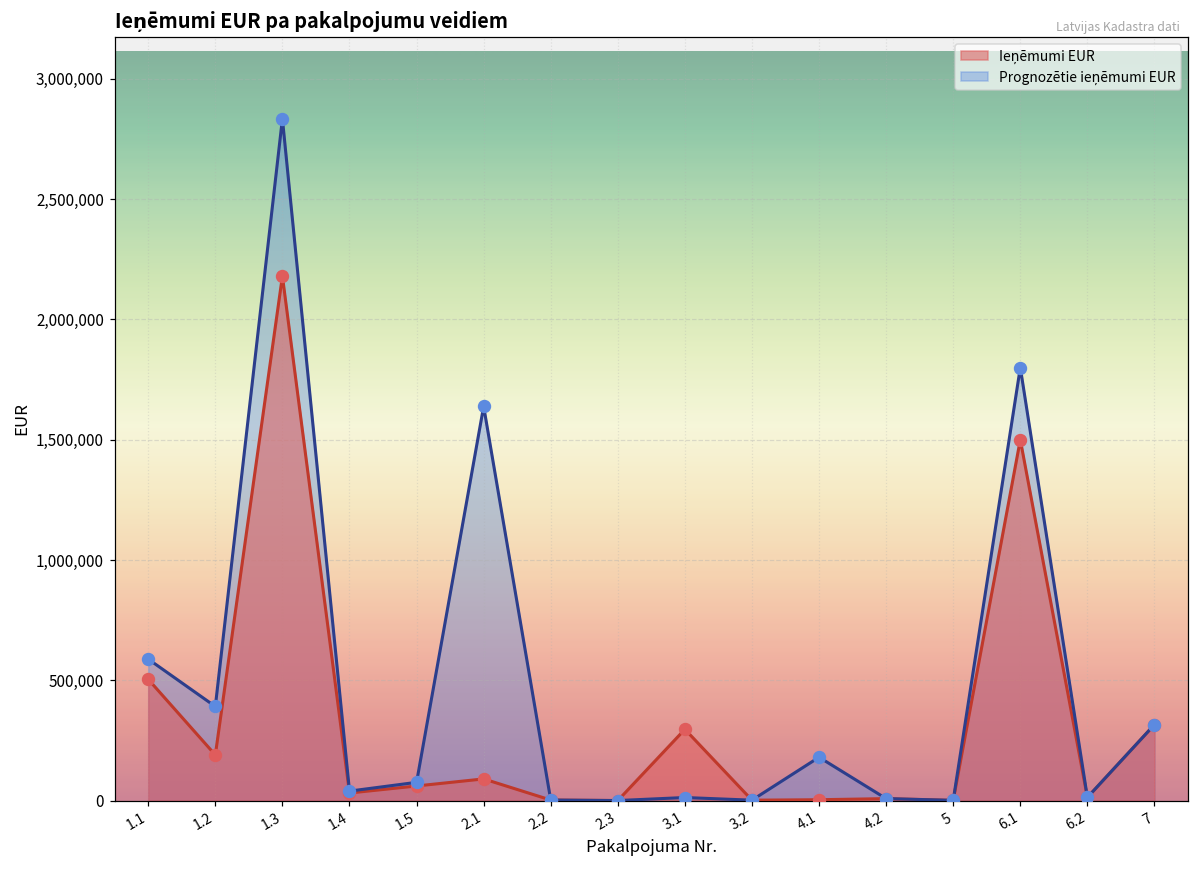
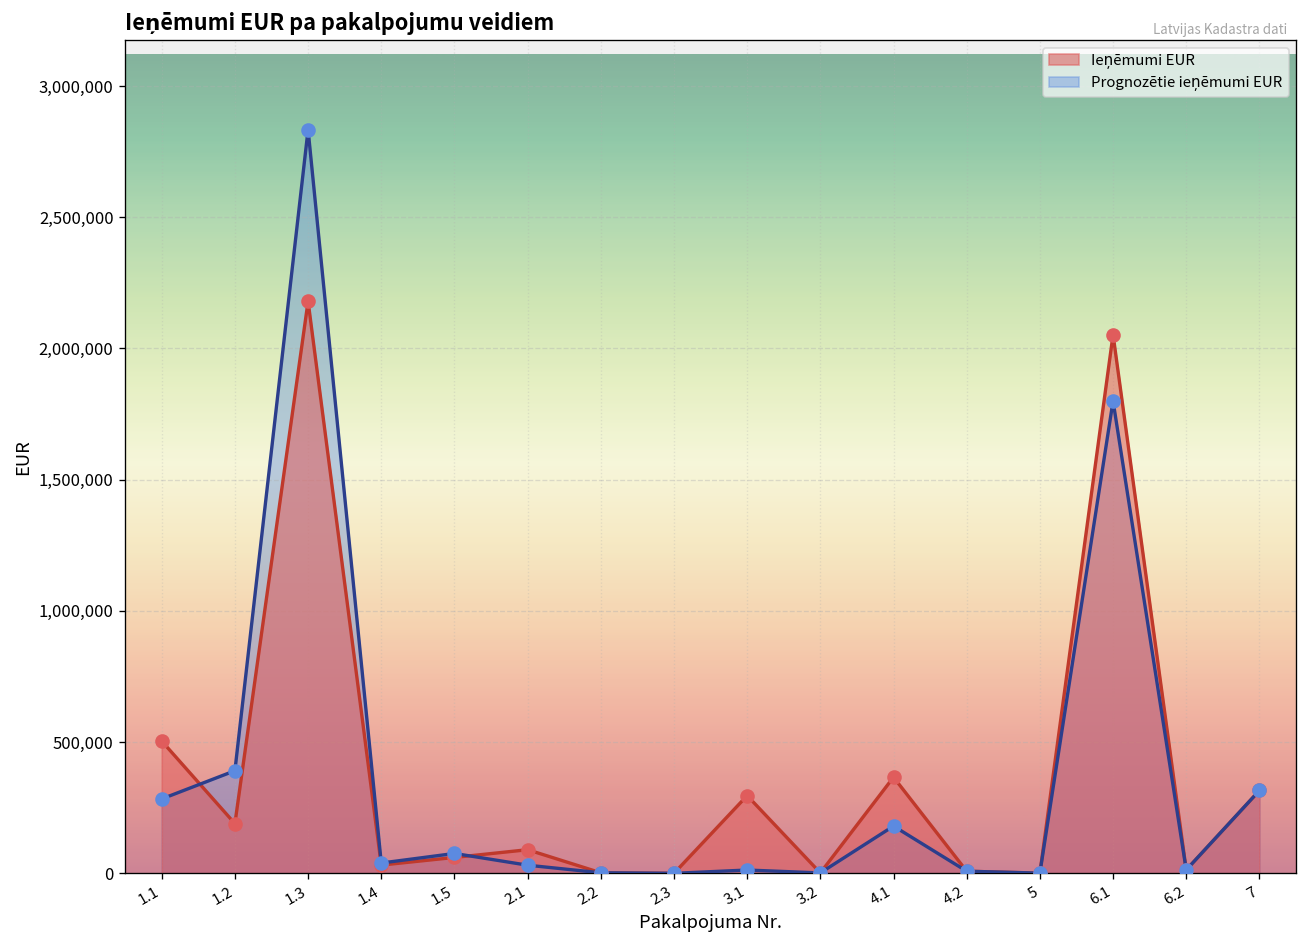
Prognozētie ieņēmumi EUR, 1.1: 590,000 -> 280,000
Prognozētie ieņēmumi EUR, 2.1: 1,640,000 -> 30,000
Ieņēmumi EUR, 4.1: 0 -> 370,000
Ieņēmumi EUR, 6.1: 1,500,000 -> 2,050,000
